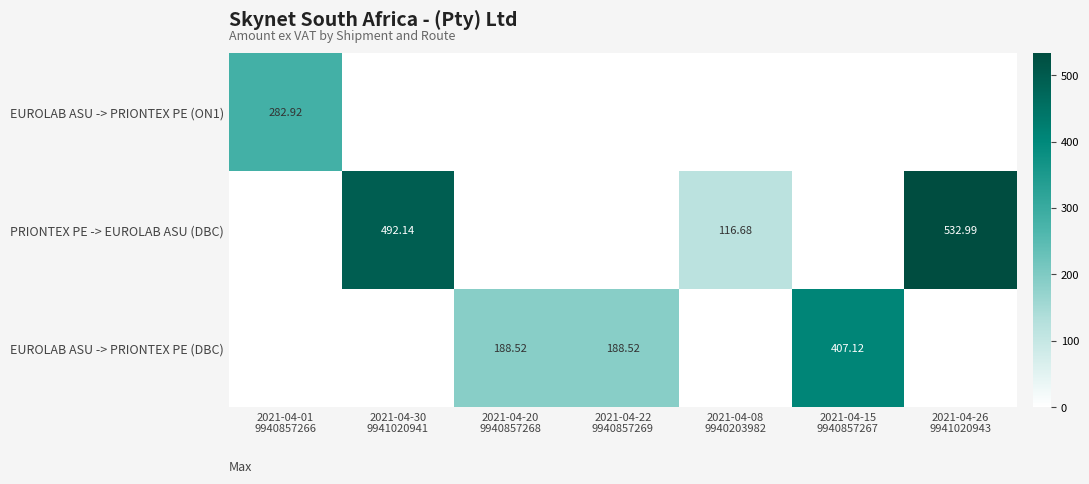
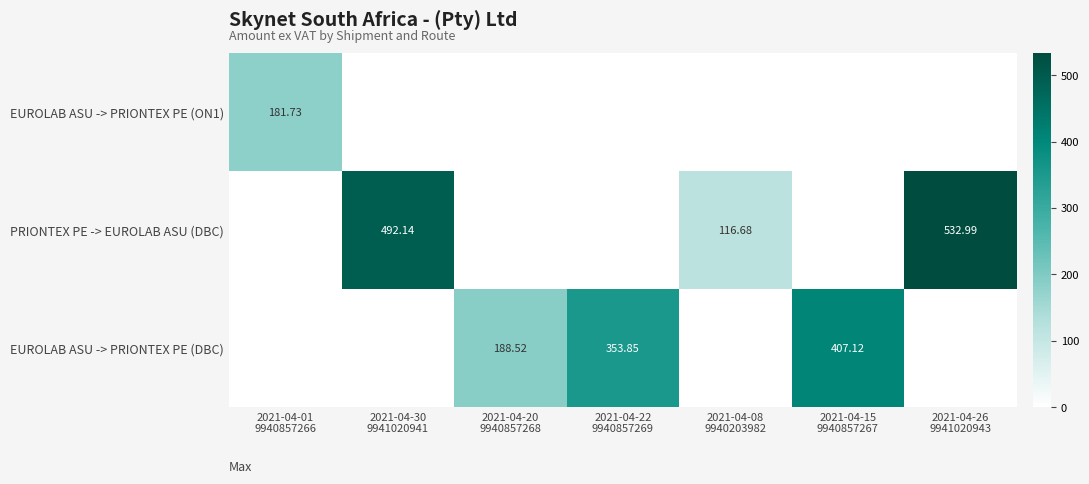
EUROLAB ASU -> PRIONTEX PE (ON1), 2021-04-01 9940857266: 282.92 -> 181.73
EUROLAB ASU -> PRIONTEX PE (DBC), 2021-04-22 9940857269: 188.52 -> 353.85
